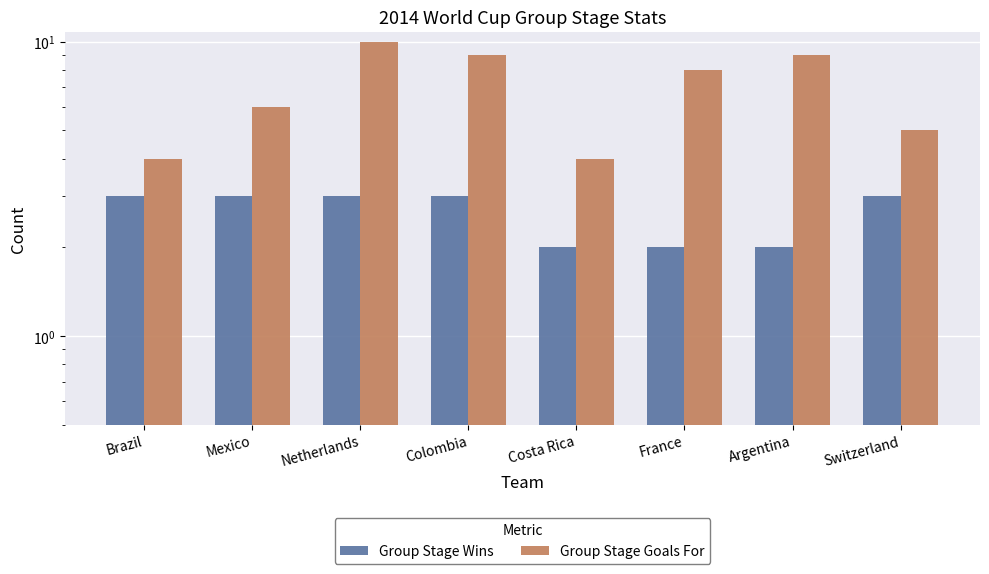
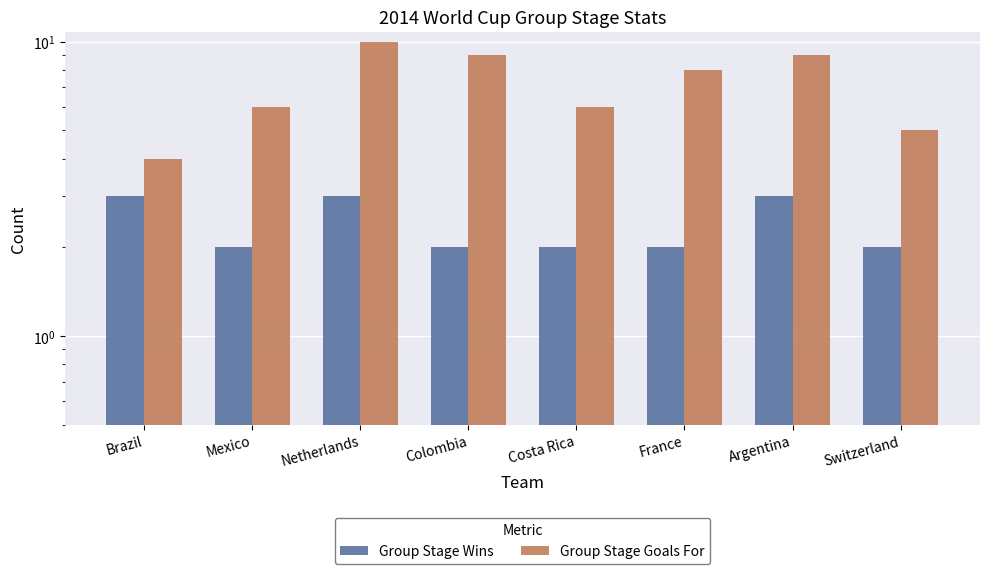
Group Stage Wins, Mexico: 3 -> 2
Group Stage Wins, Colombia: 3 -> 2
Group Stage Goals For, Costa Rica: 4 -> 6
Group Stage Wins, Argentina: 2 -> 3
Group Stage Wins, Switzerland: 3 -> 2
